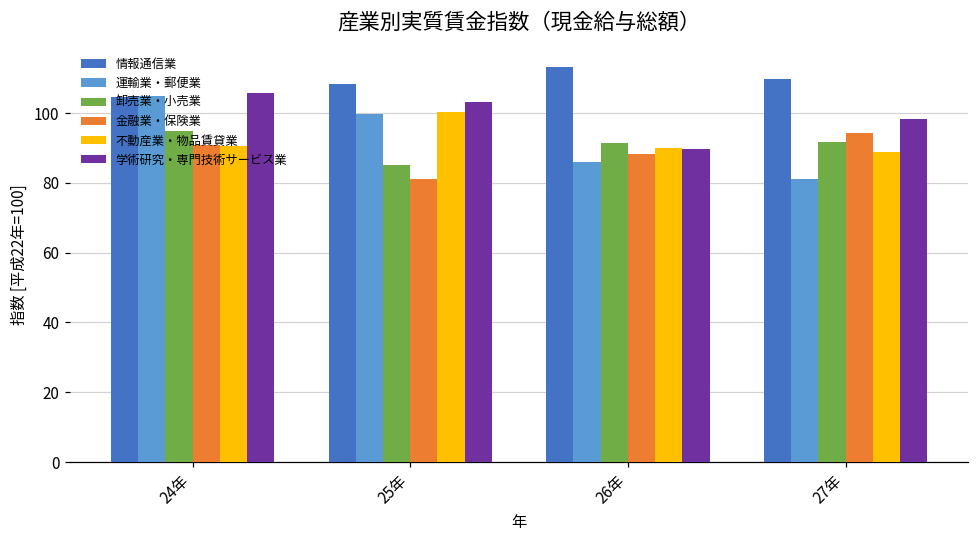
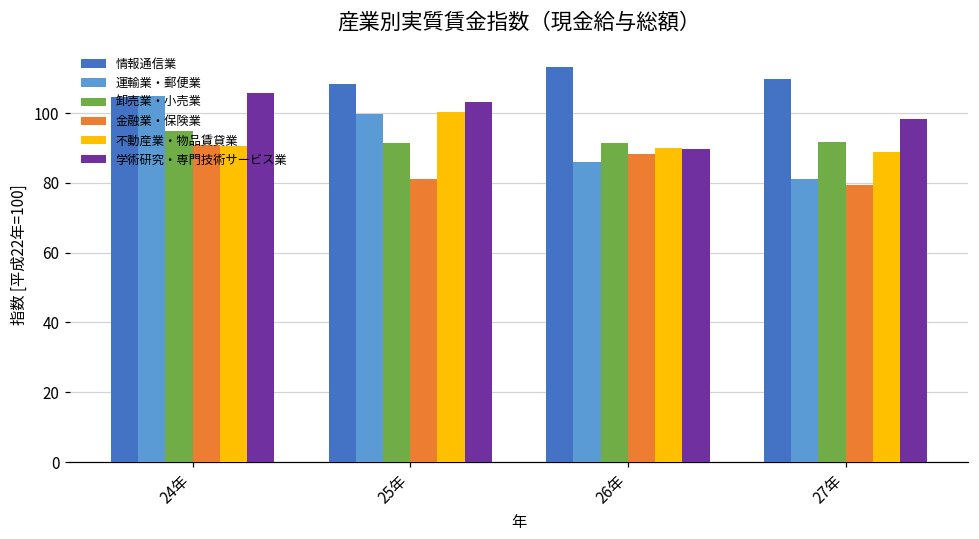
卸売業・小売業, 25年: 85 -> 92
金融業・保険業, 27年: 94 -> 80
